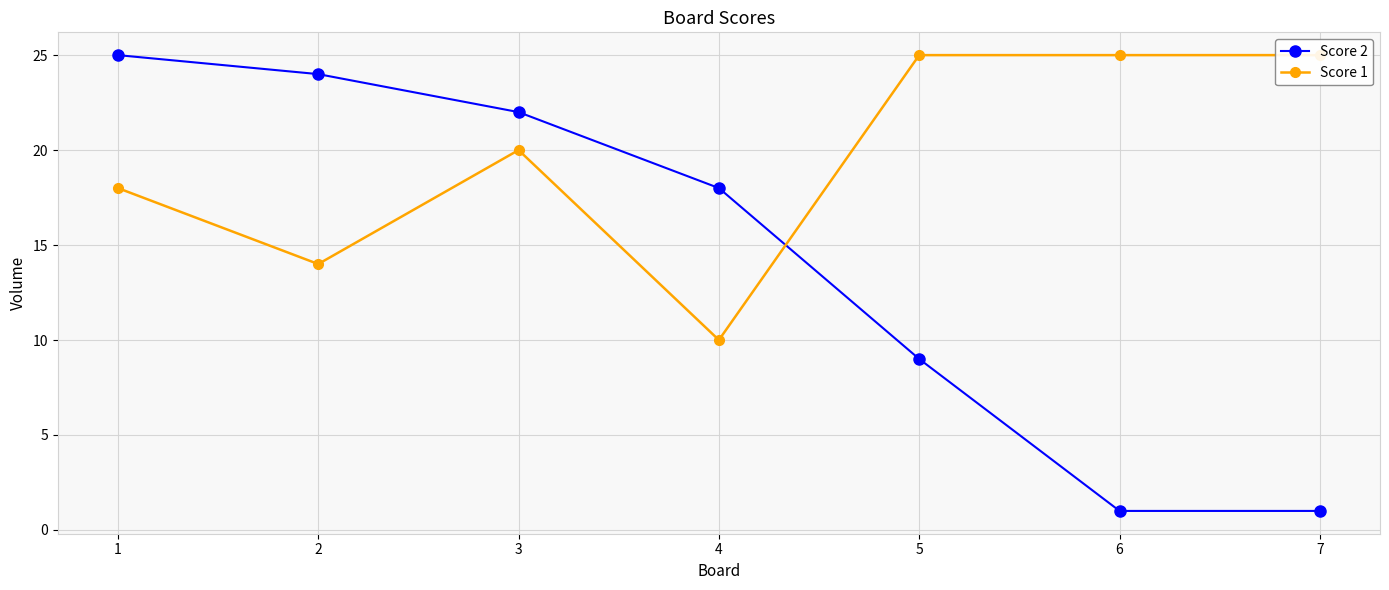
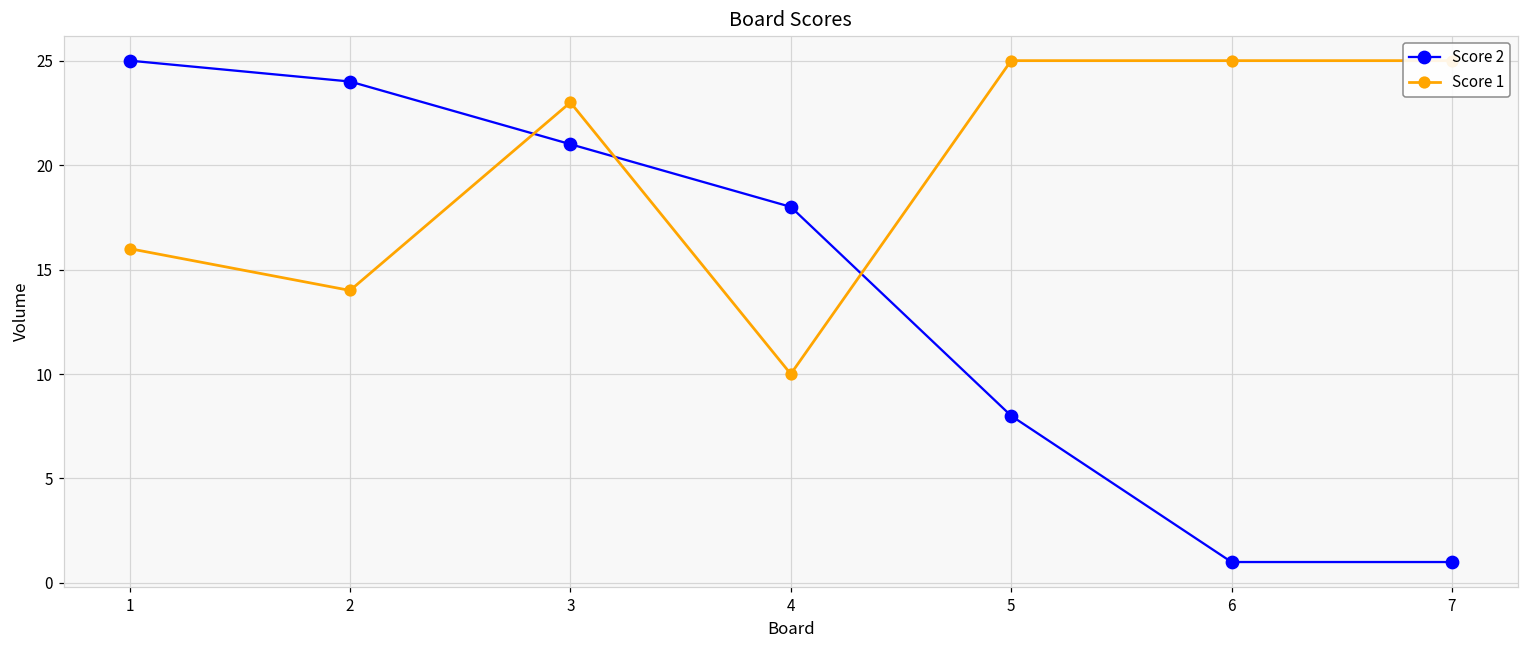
Score 1, 1: 18 -> 16
Score 2, 3: 22 -> 21
Score 1, 3: 20 -> 23
Score 2, 5: 9 -> 8
